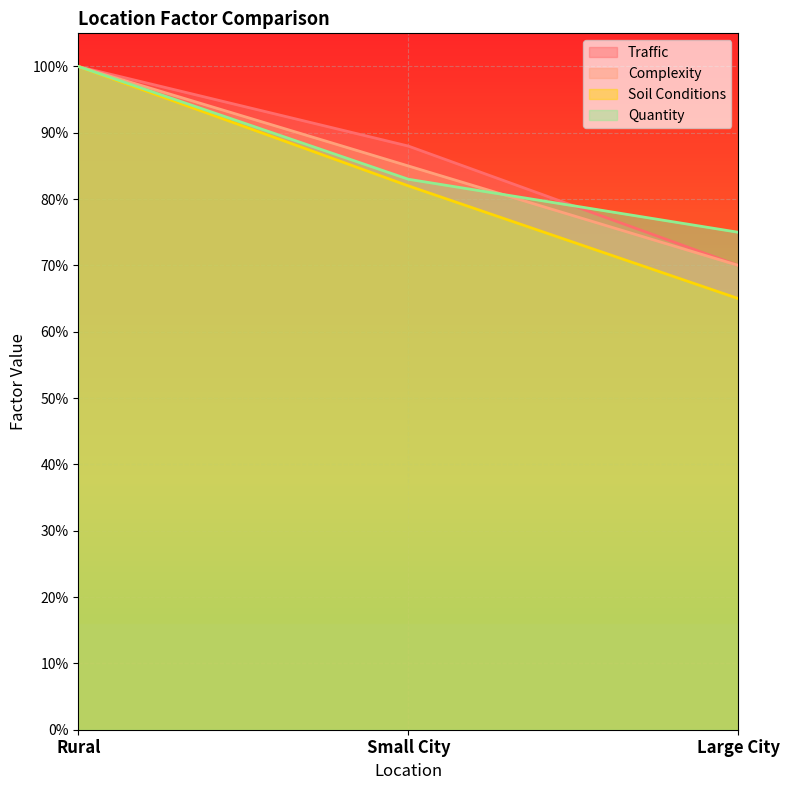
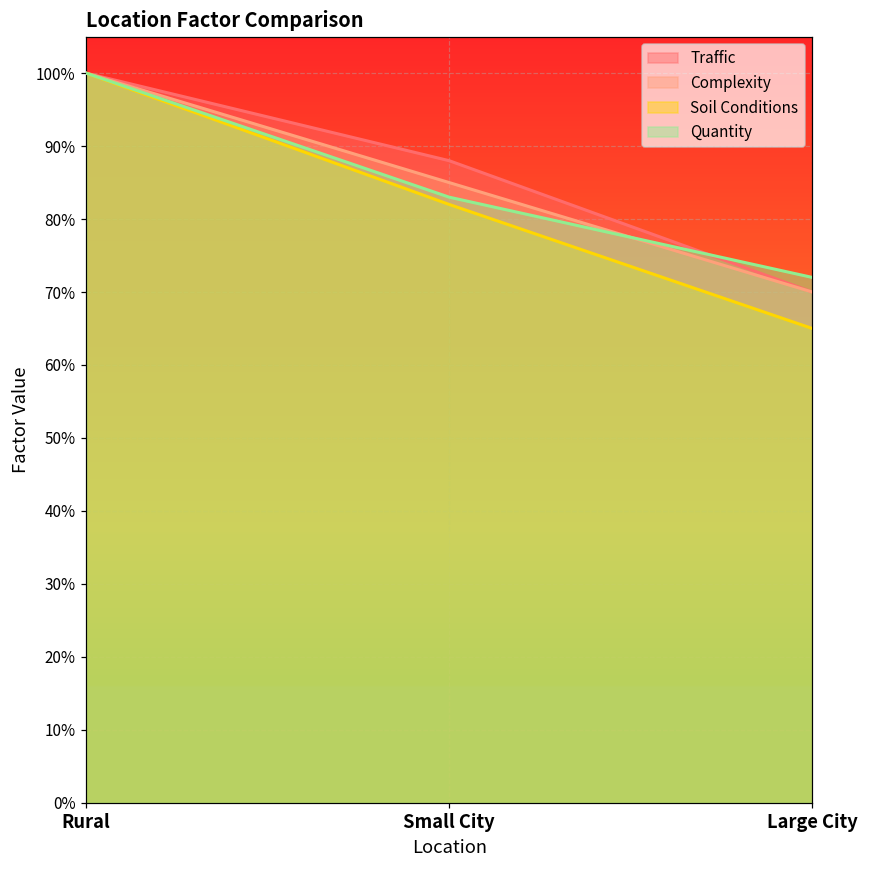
Quantity, Large City: 75% -> 72%
